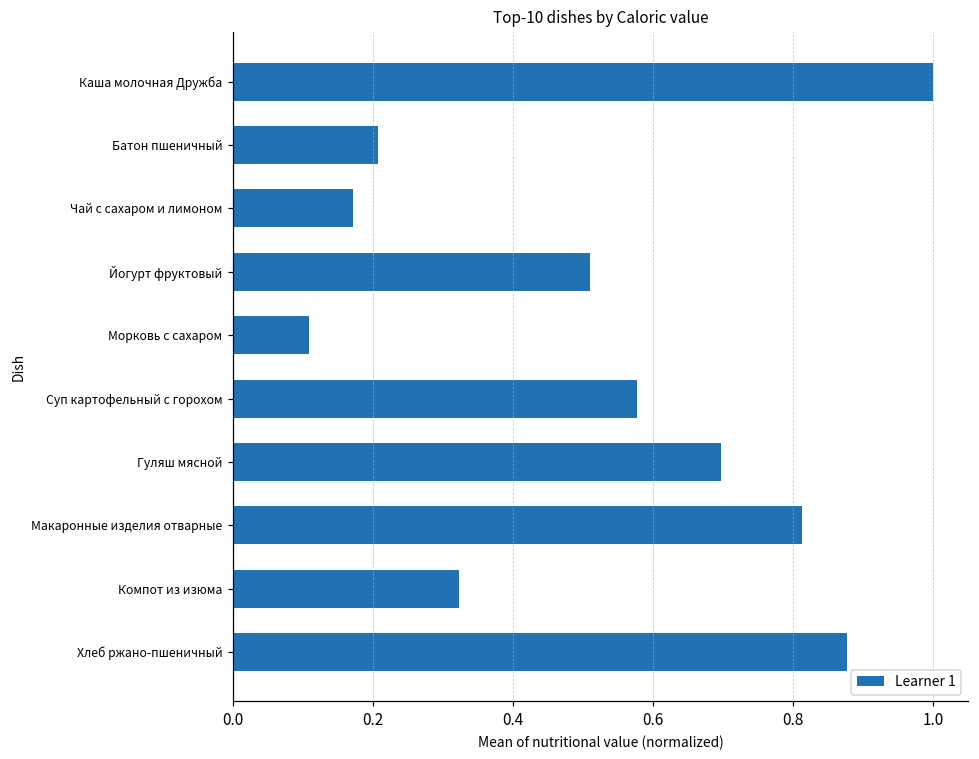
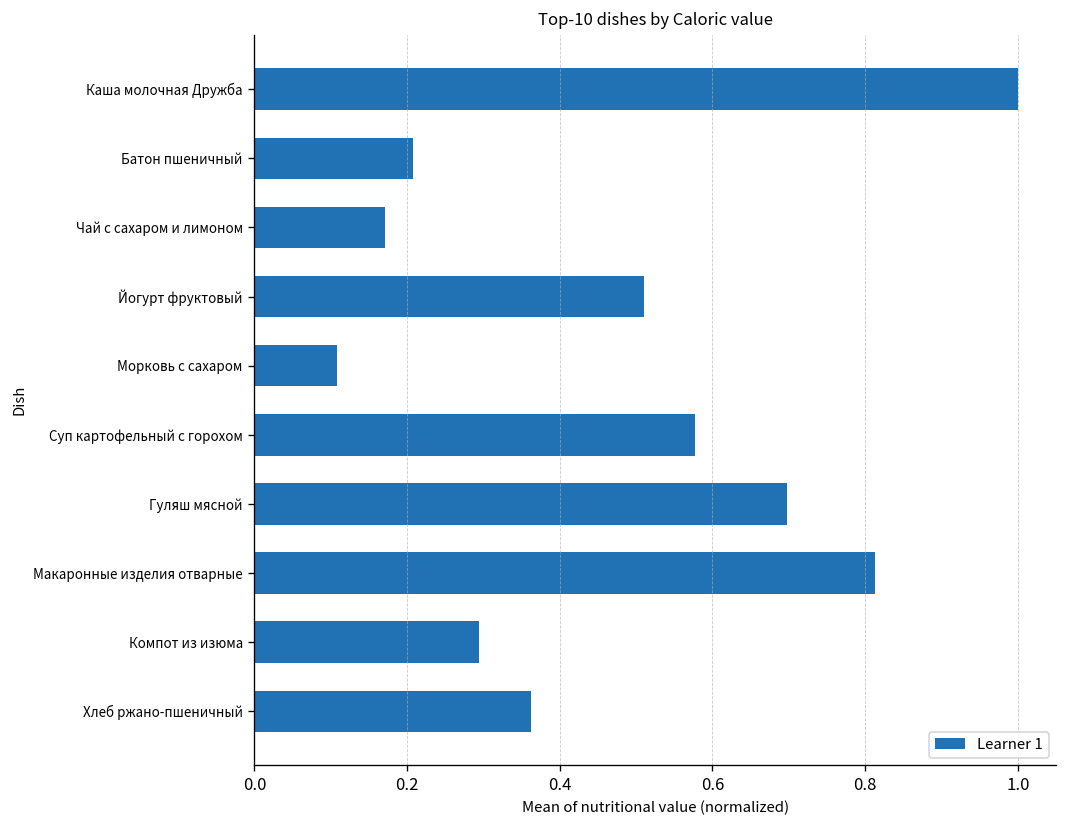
Компот из изюма: 0.32 -> 0.29
Хлеб ржано-пшеничный: 0.88 -> 0.36
